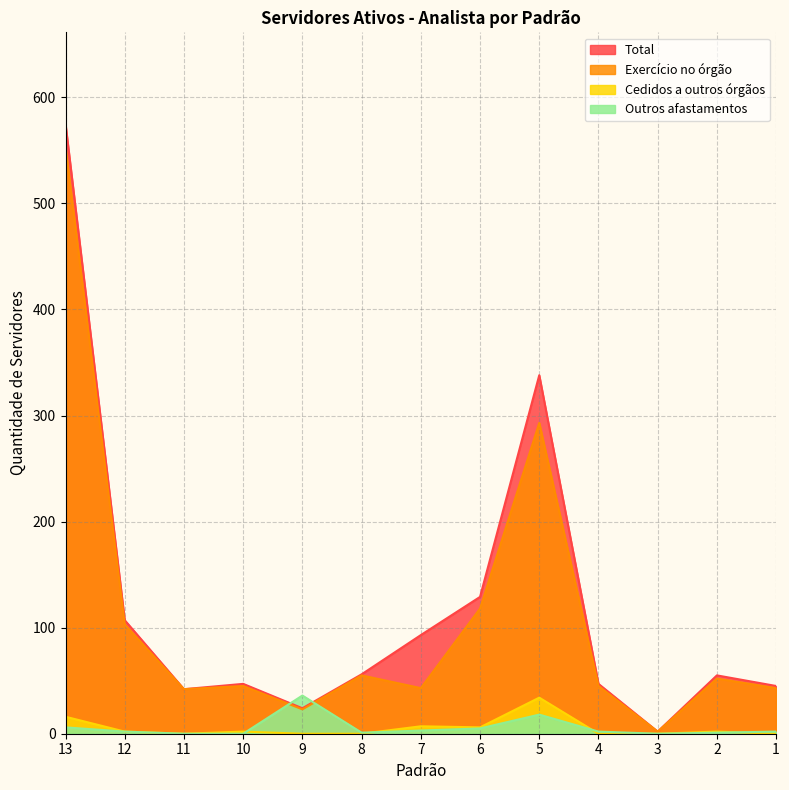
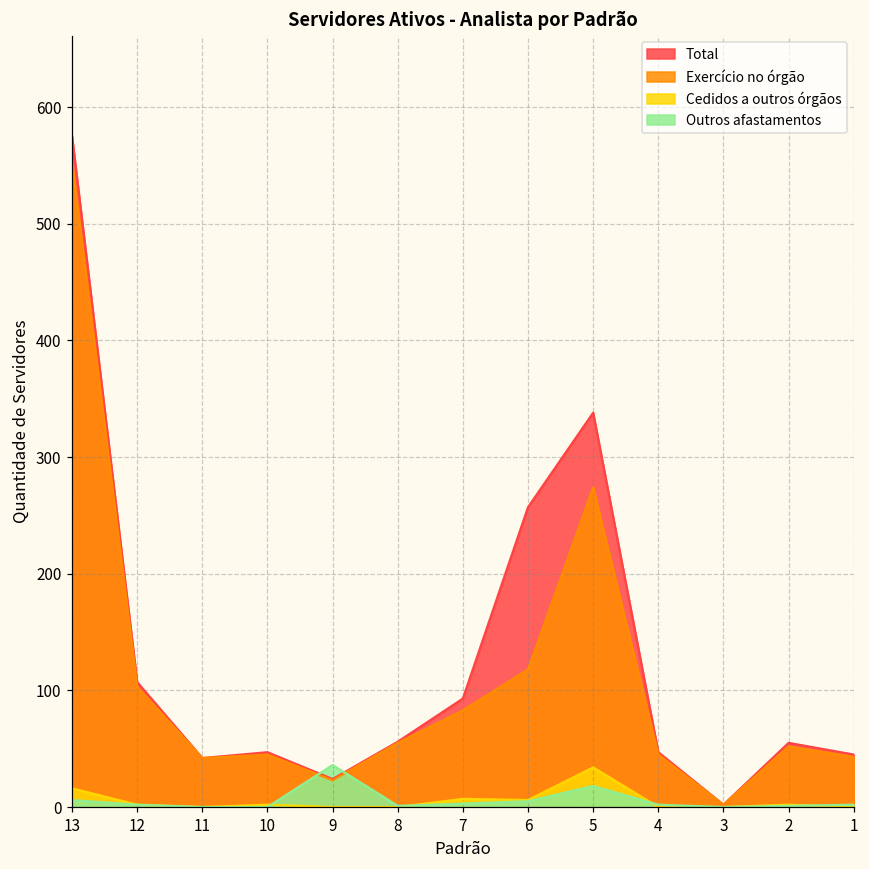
Exercício no órgão, 7: 43 -> 83
Total, 6: 129 -> 257
Exercício no órgão, 5: 293 -> 274
